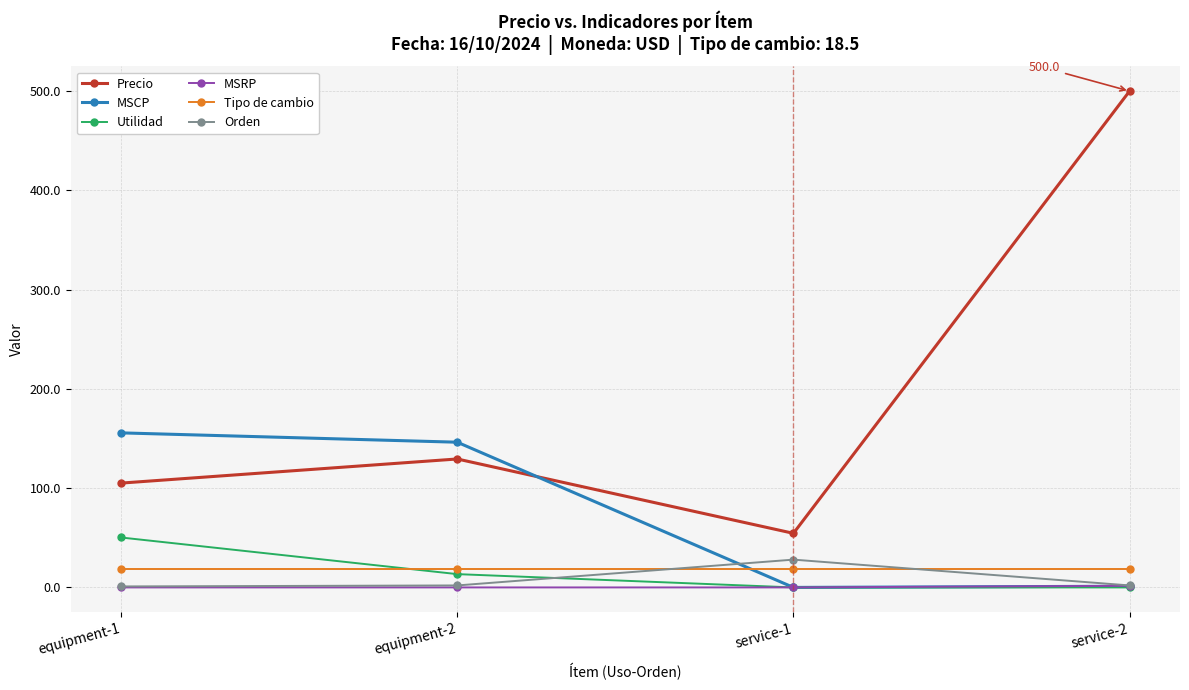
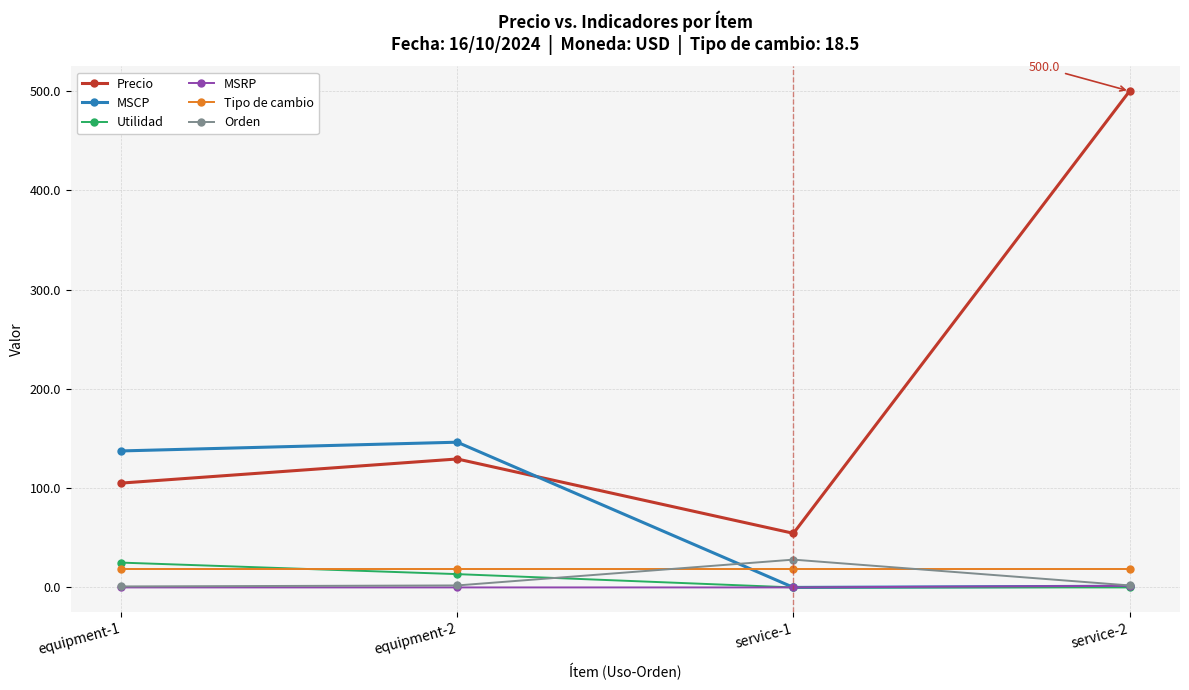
MSCP, equipment-1: 160 -> 140
Utilidad, equipment-1: 50 -> 30
